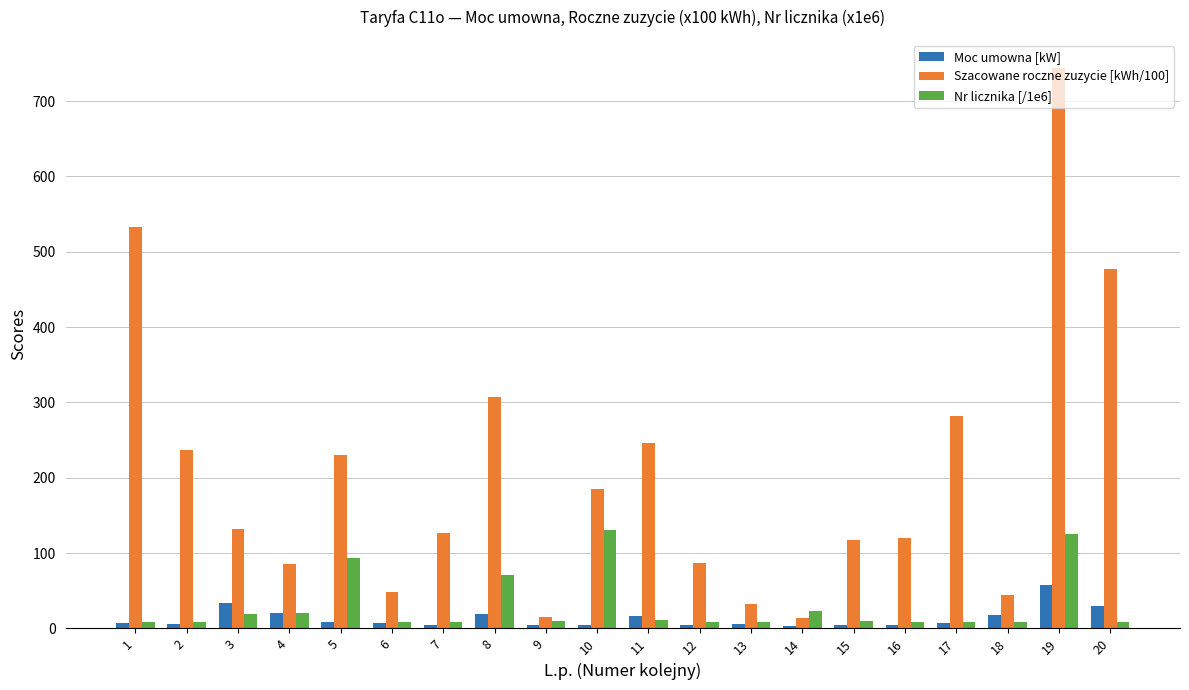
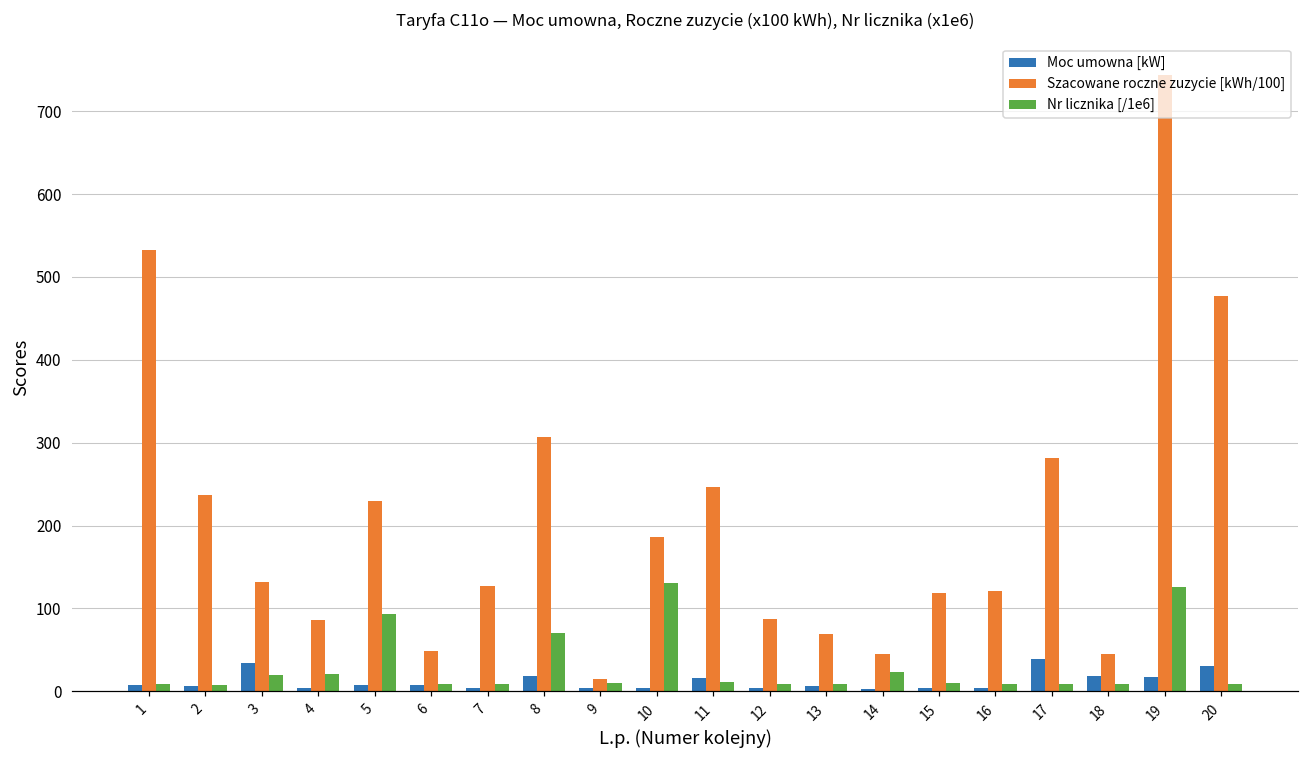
Moc umowna [kW], 4: 20 -> 0
Szacowane roczne zuzycie [kWh/100], 13: 30 -> 70
Szacowane roczne zuzycie [kWh/100], 14: 10 -> 50
Moc umowna [kW], 17: 10 -> 40
Moc umowna [kW], 19: 60 -> 20
